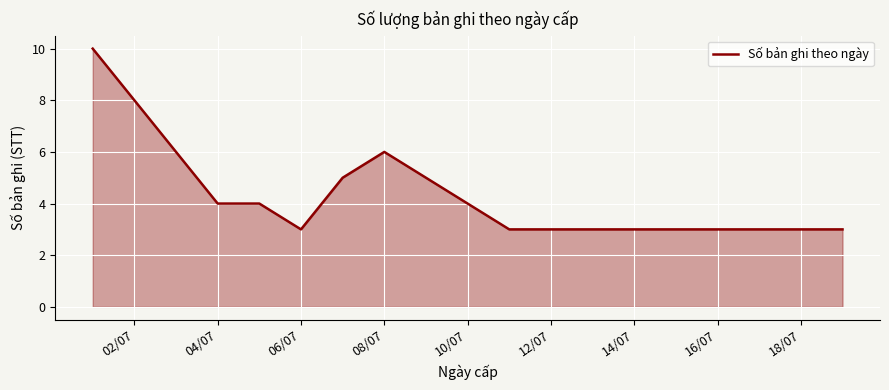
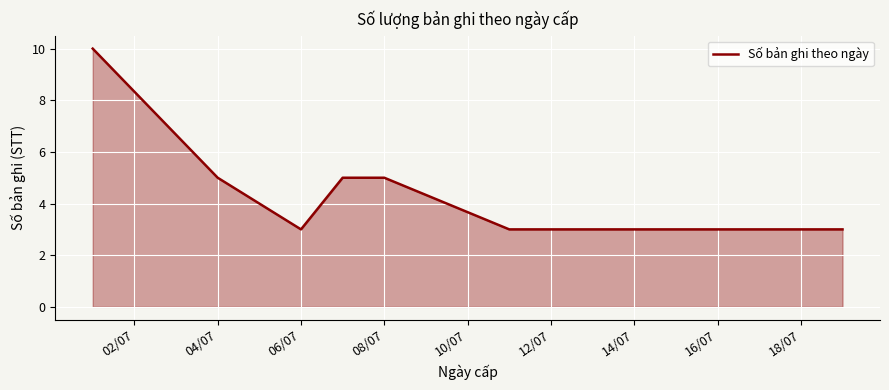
04/07: 4 -> 5
08/07: 6 -> 5
